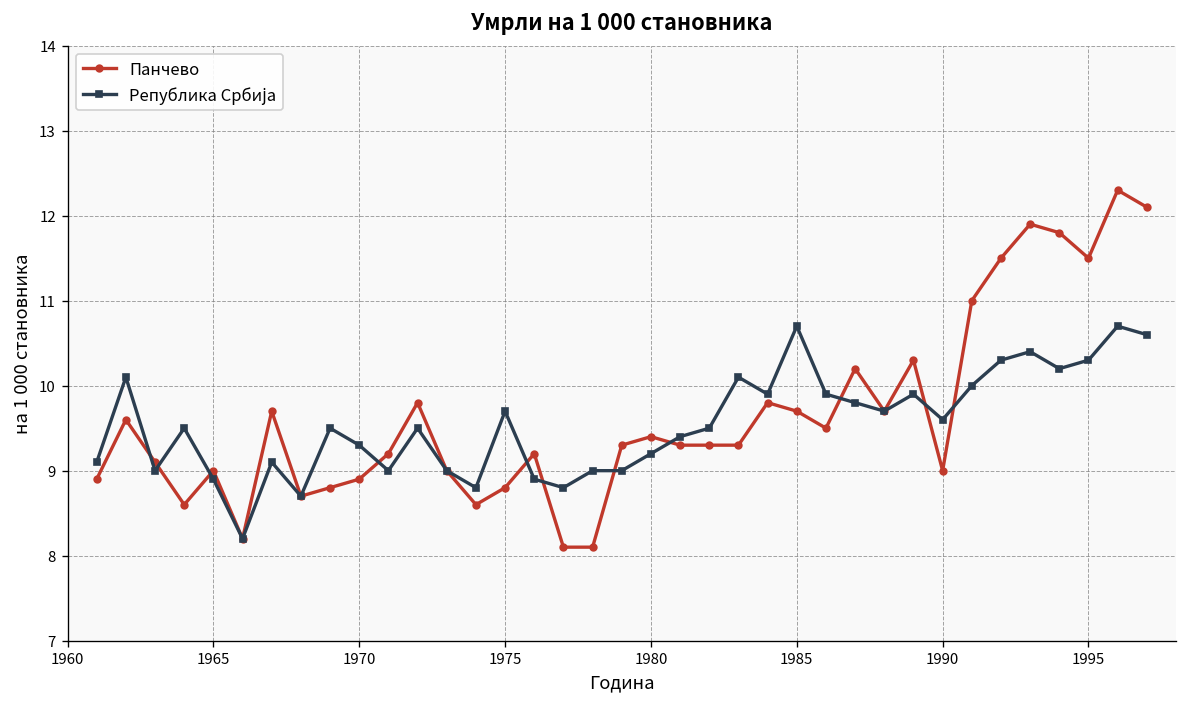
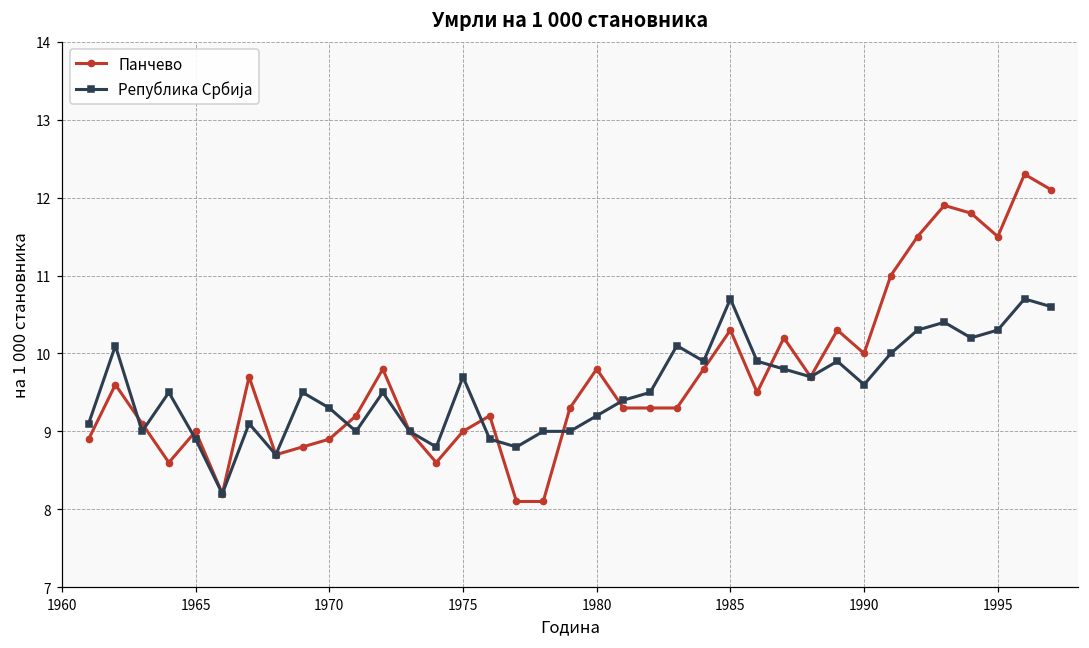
Панчево, 1975: 8.8 -> 9.0
Панчево, 1980: 9.4 -> 9.8
Панчево, 1985: 9.7 -> 10.3
Панчево, 1990: 9 -> 10
